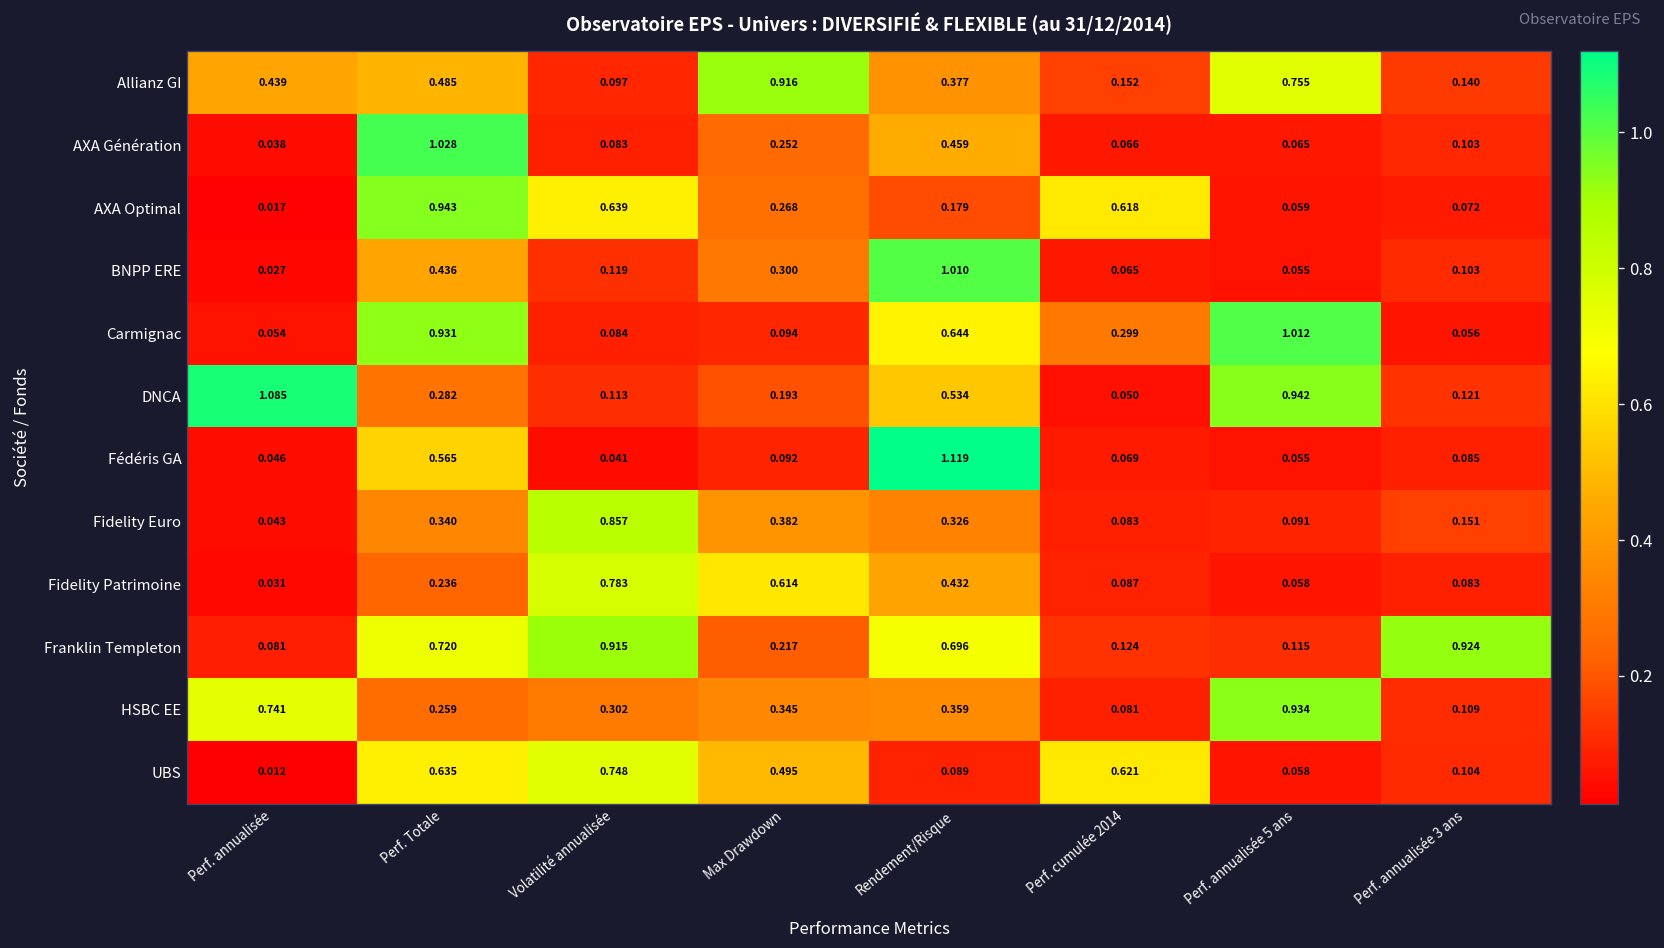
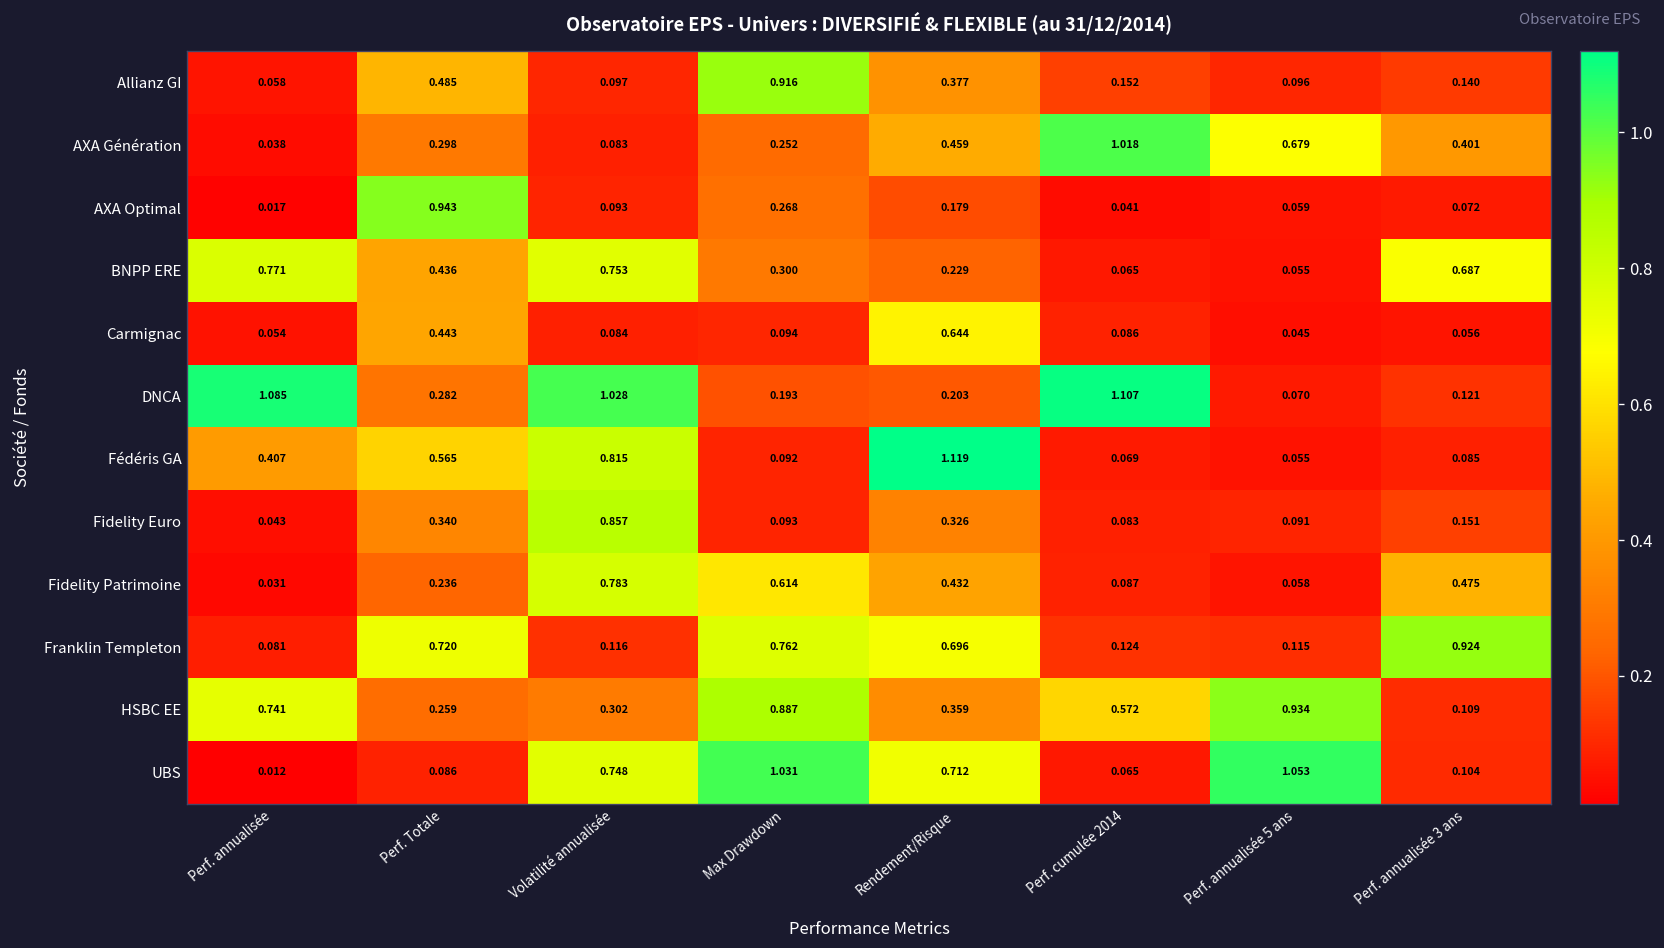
Allianz GI, Perf. annualisée: 0.439 -> 0.058
Allianz GI, Perf. annualisée 5 ans: 0.755 -> 0.096
AXA Génération, Perf. Totale: 1.028 -> 0.298
AXA Génération, Perf. cumulée 2014: 0.066 -> 1.018
AXA Génération, Perf. annualisée 5 ans: 0.065 -> 0.679
AXA Génération, Perf. annualisée 3 ans: 0.103 -> 0.401
AXA Optimal, Volatilité annualisée: 0.639 -> 0.093
AXA Optimal, Perf. cumulée 2014: 0.618 -> 0.041
BNPP ERE, Perf. annualisée: 0.027 -> 0.771
BNPP ERE, Volatilité annualisée: 0.119 -> 0.753
BNPP ERE, Rendement/Risque: 1.010 -> 0.229
BNPP ERE, Perf. annualisée 3 ans: 0.103 -> 0.687
Carmignac, Perf. Totale: 0.931 -> 0.443
Carmignac, Perf. cumulée 2014: 0.299 -> 0.086
Carmignac, Perf. annualisée 5 ans: 1.012 -> 0.045
DNCA, Volatilité annualisée: 0.113 -> 1.028
DNCA, Rendement/Risque: 0.534 -> 0.203
DNCA, Perf. cumulée 2014: 0.050 -> 1.107
DNCA, Perf. annualisée 5 ans: 0.942 -> 0.070
Fédéris GA, Perf. annualisée: 0.046 -> 0.407
Fédéris GA, Volatilité annualisée: 0.041 -> 0.815
Fidelity Euro, Max Drawdown: 0.382 -> 0.093
Fidelity Patrimoine, Perf. annualisée 3 ans: 0.083 -> 0.475
Franklin Templeton, Volatilité annualisée: 0.915 -> 0.116
Franklin Templeton, Max Drawdown: 0.217 -> 0.762
HSBC EE, Max Drawdown: 0.345 -> 0.887
HSBC EE, Perf. cumulée 2014: 0.081 -> 0.572
UBS, Perf. Totale: 0.635 -> 0.086
UBS, Max Drawdown: 0.495 -> 1.031
UBS, Rendement/Risque: 0.089 -> 0.712
UBS, Perf. cumulée 2014: 0.621 -> 0.065
UBS, Perf. annualisée 5 ans: 0.058 -> 1.053
